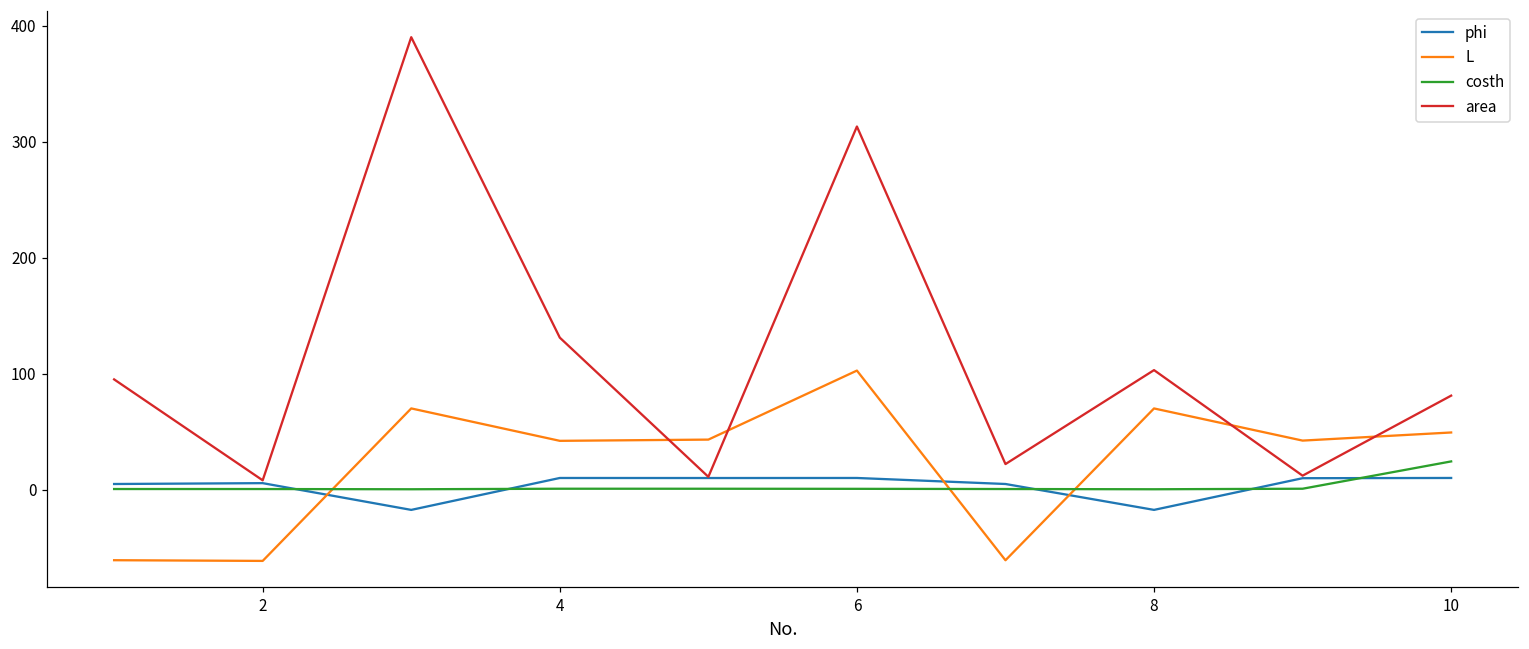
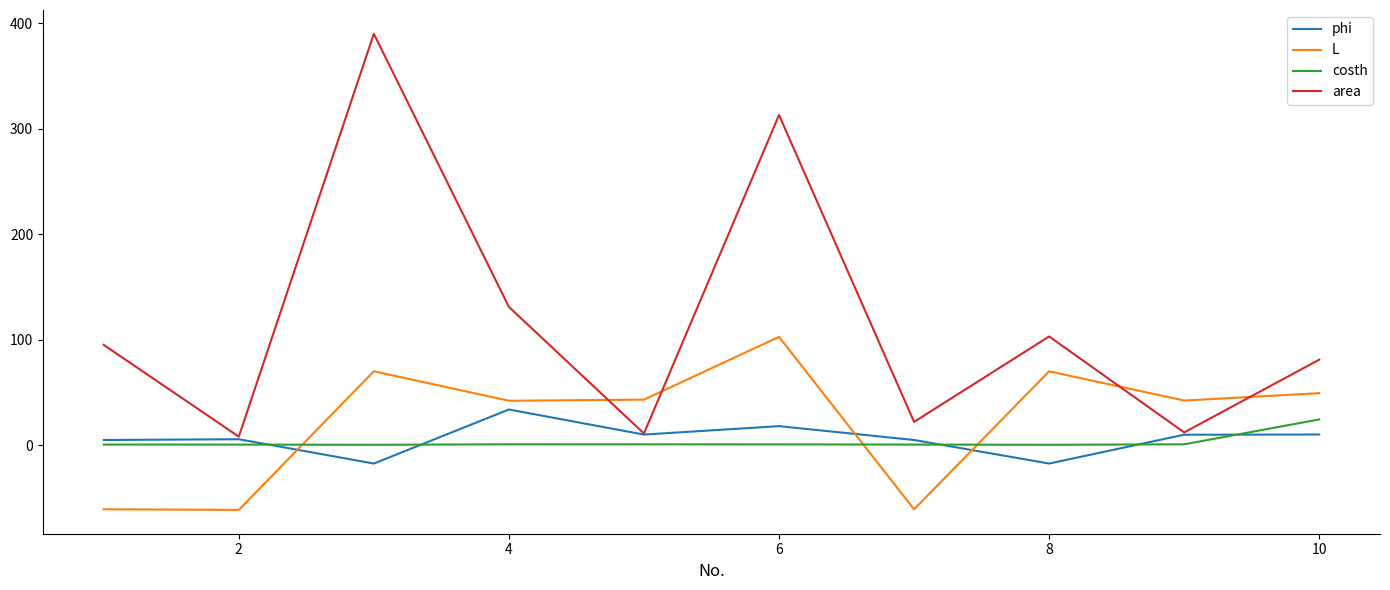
phi, 4: 10 -> 34
phi, 6: 10 -> 18
